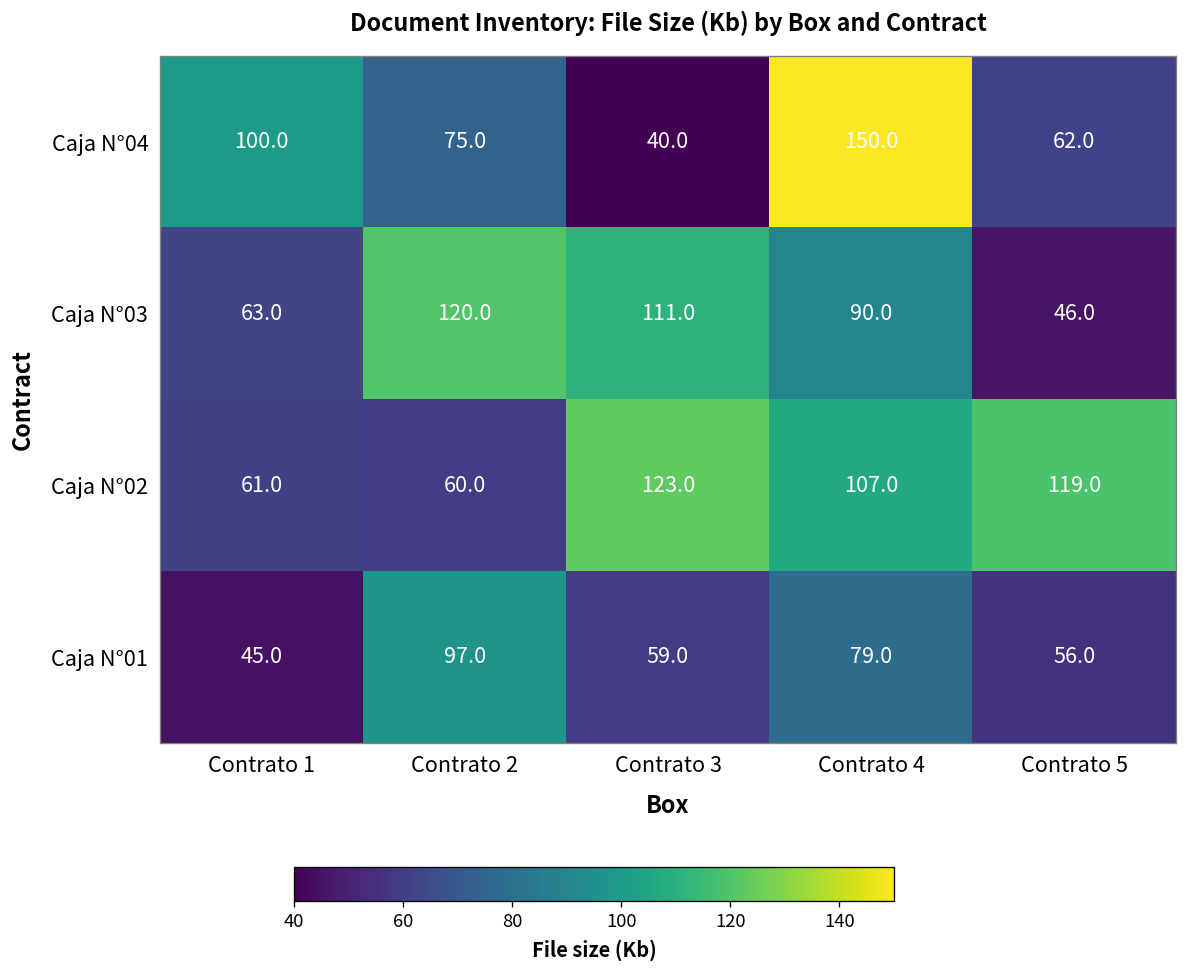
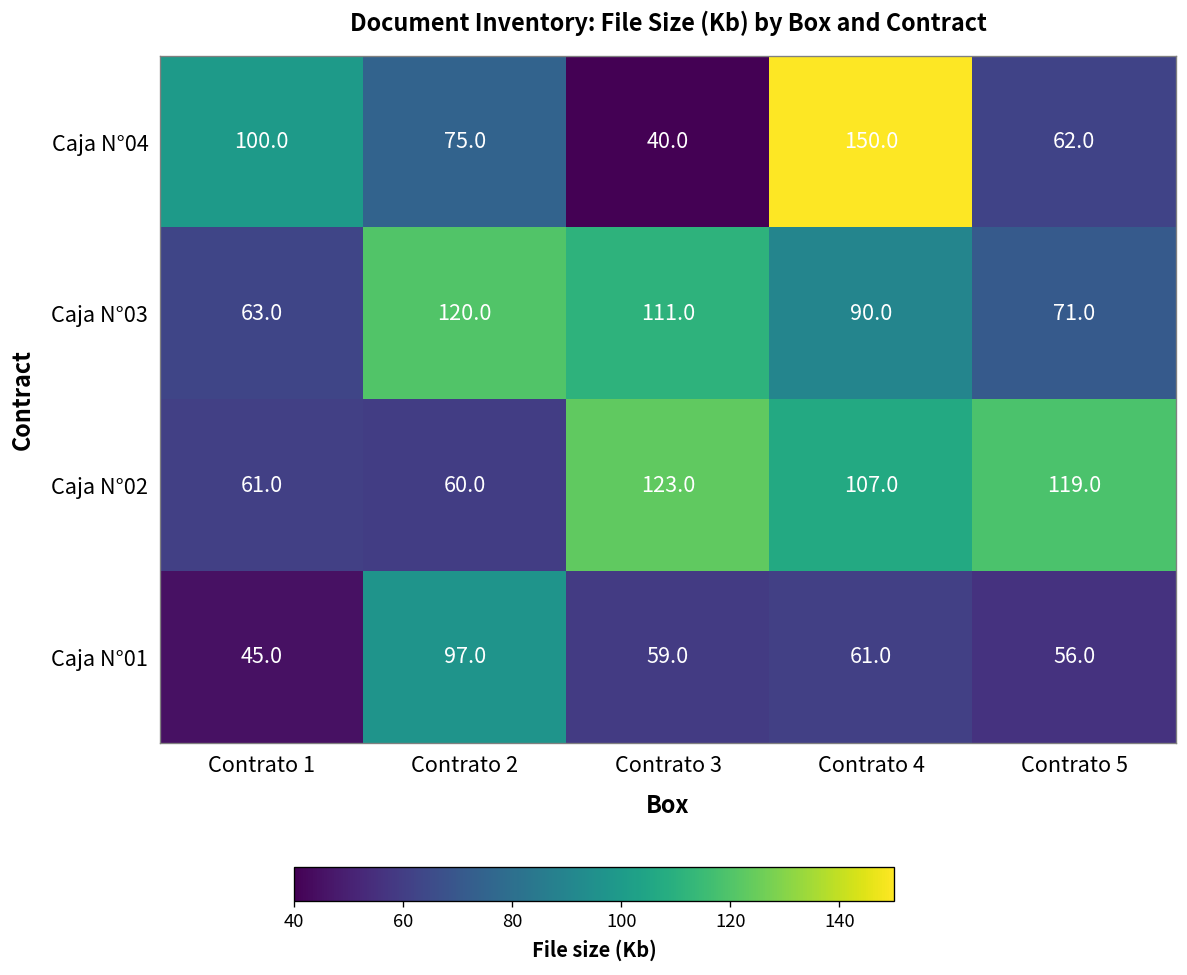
Caja N°03, Contrato 5: 46.0 -> 71.0
Caja N°01, Contrato 4: 79.0 -> 61.0
